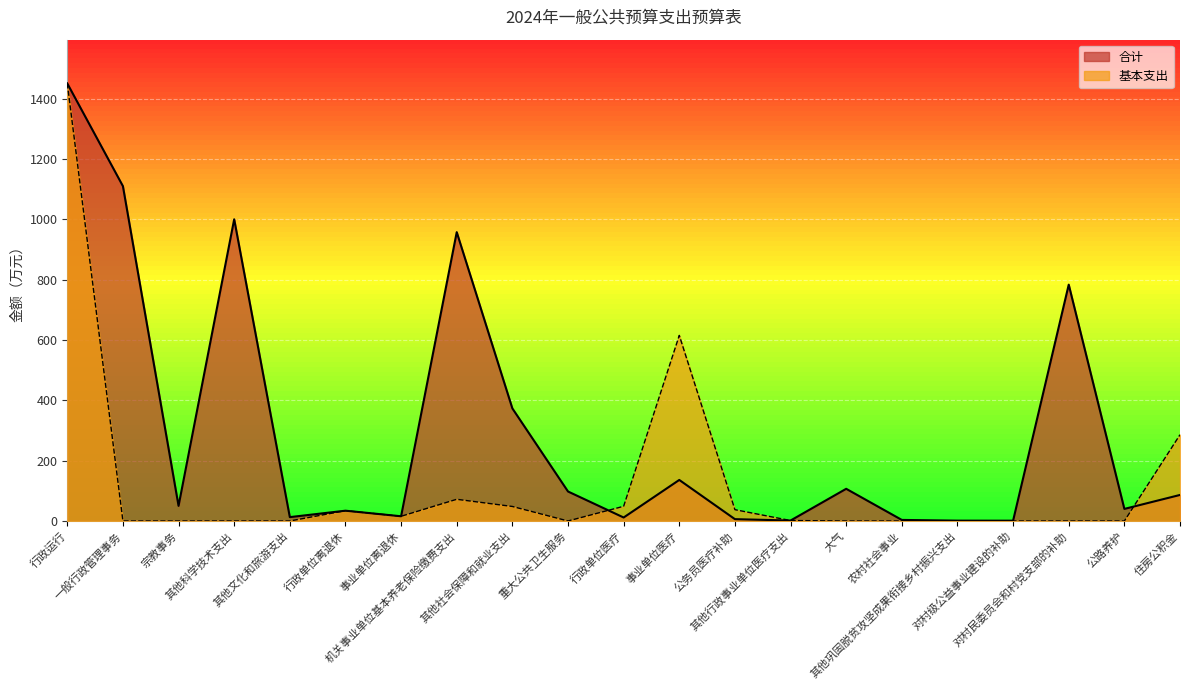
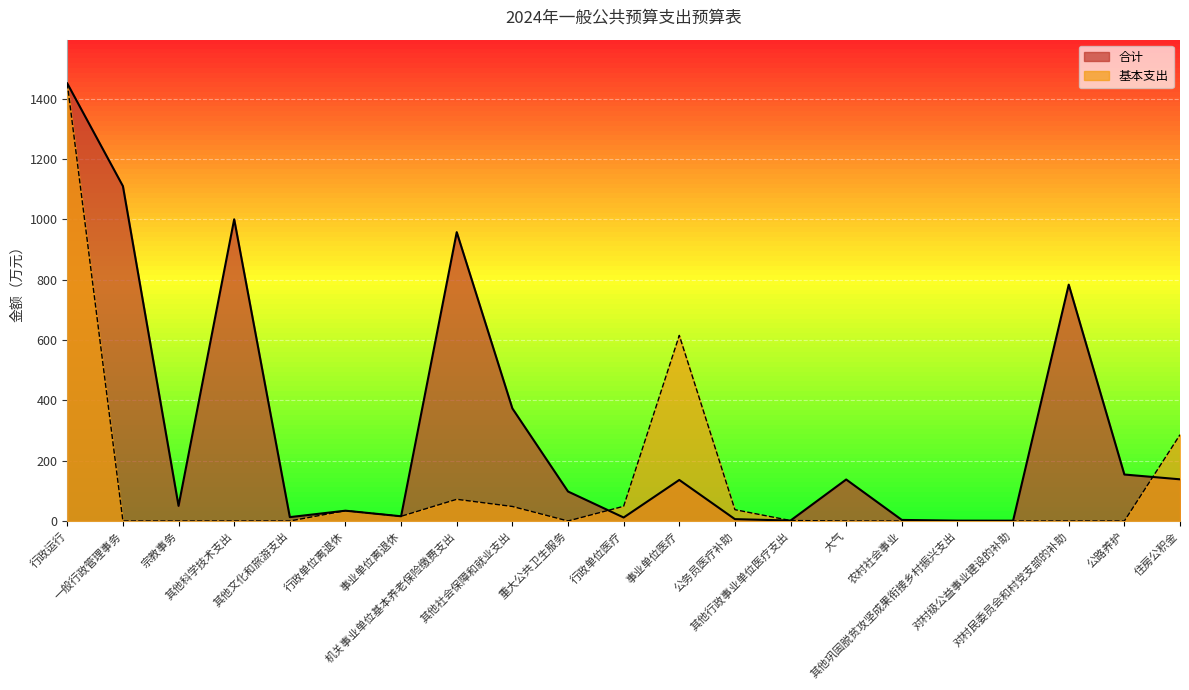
合计, 大气: 110 -> 140
合计, 公路养护: 40 -> 150
合计, 住房公积金: 90 -> 140
